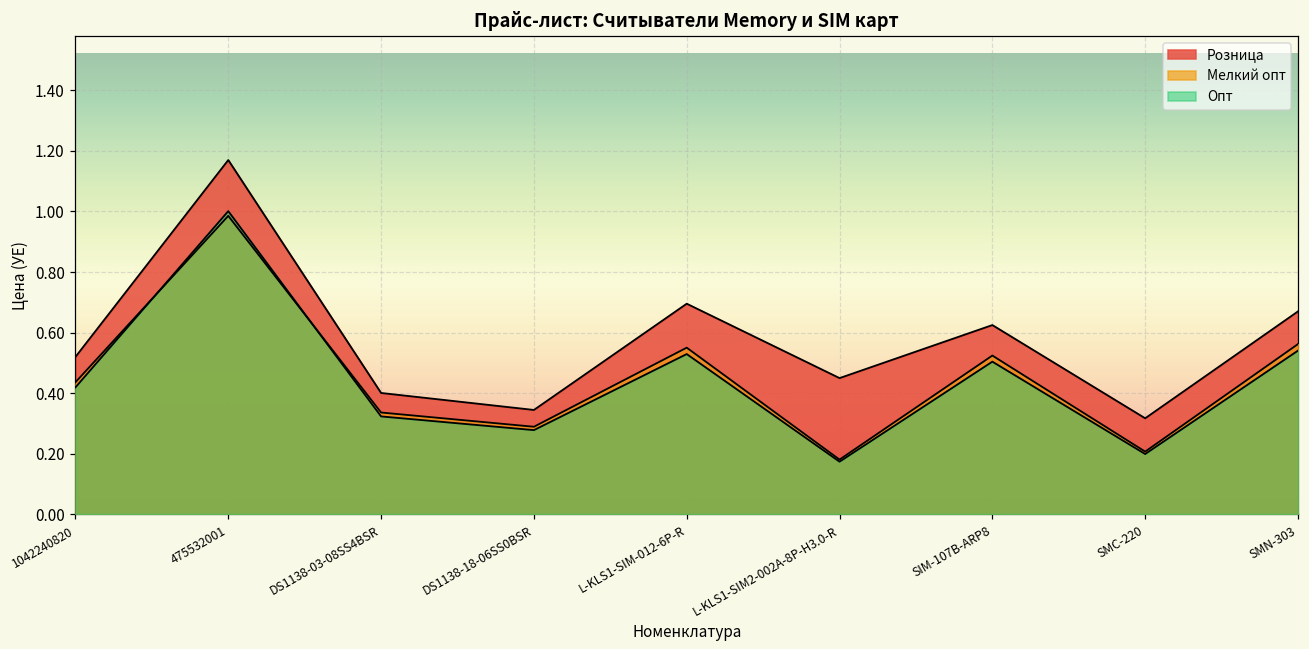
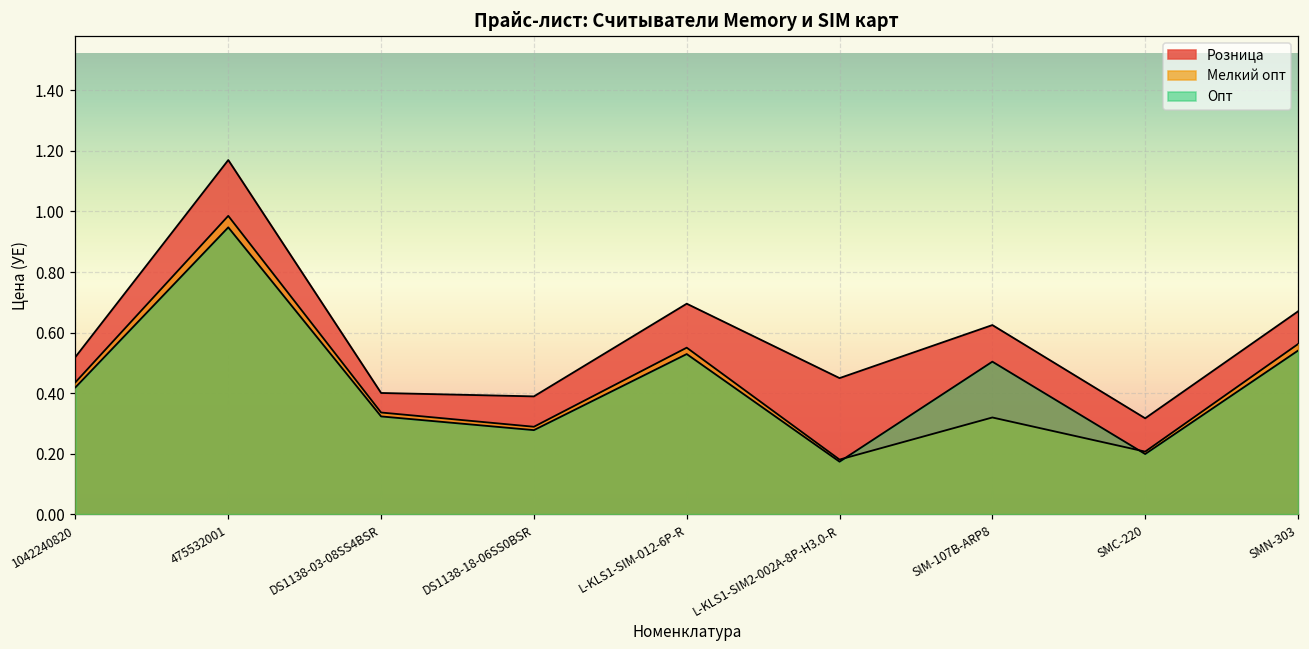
Опт, 475532001: 1.00 -> 0.95
Розница, DS1138-18-06SS0BSR: 0.34 -> 0.39
Мелкий опт, SIM-107B-ARP8: 0.52 -> 0.32
